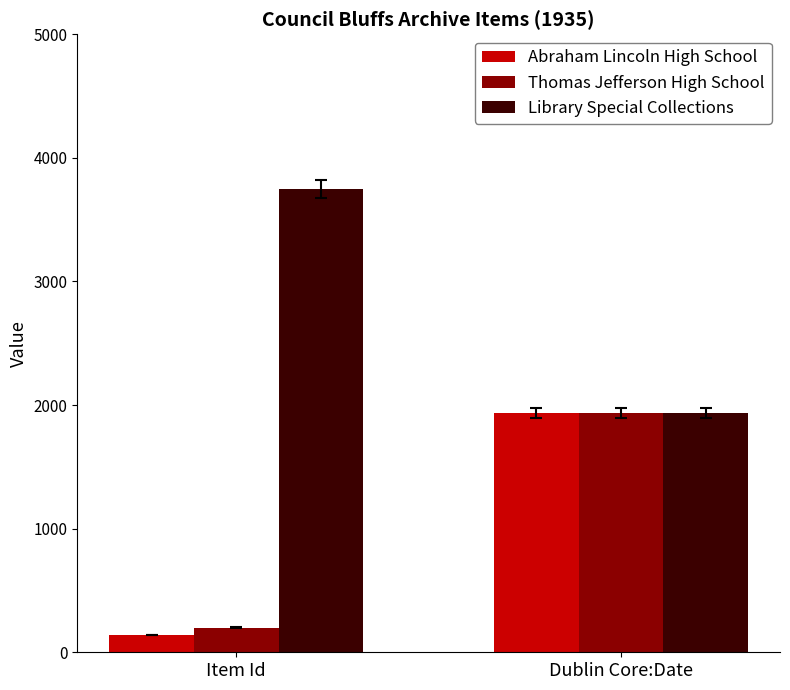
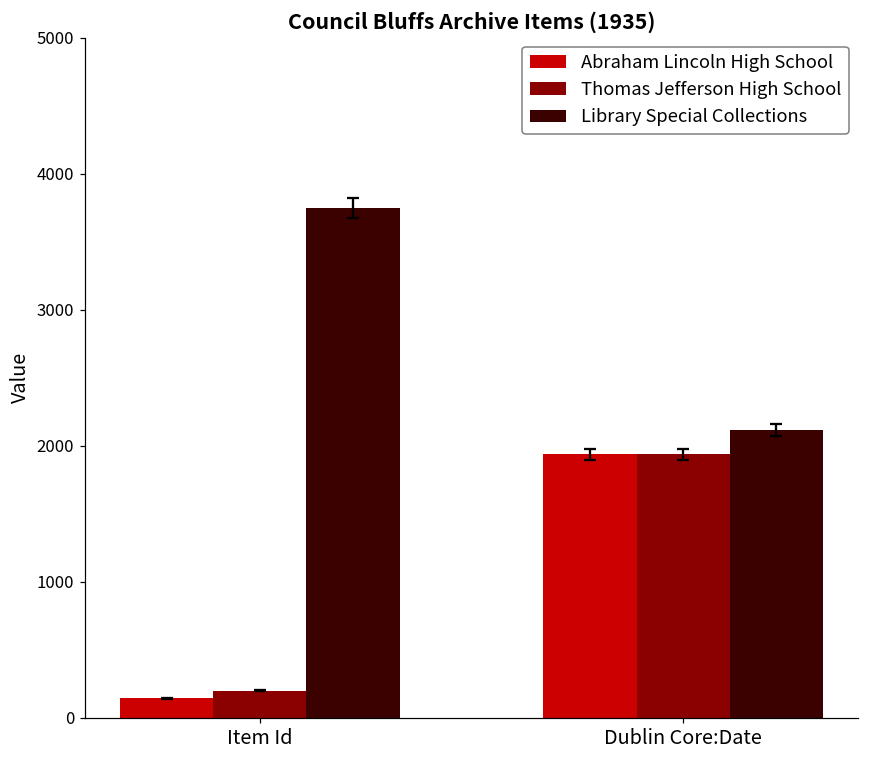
Library Special Collections, Dublin Core:Date: 1940 -> 2120
